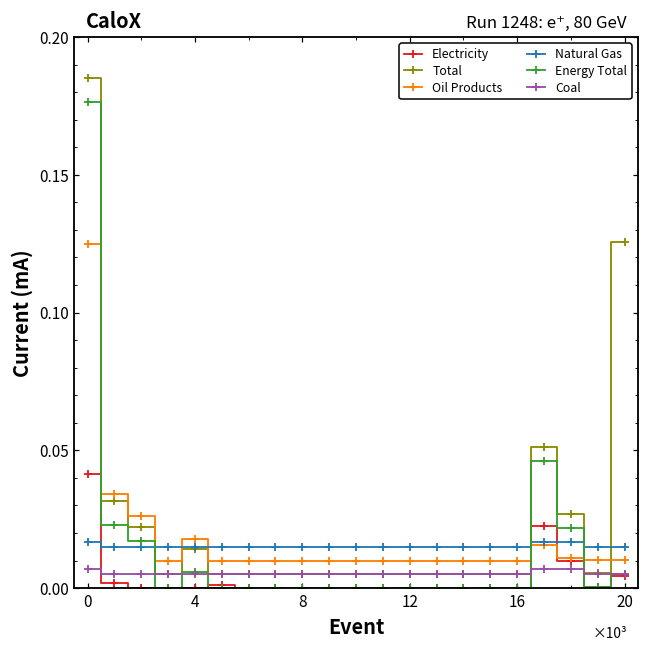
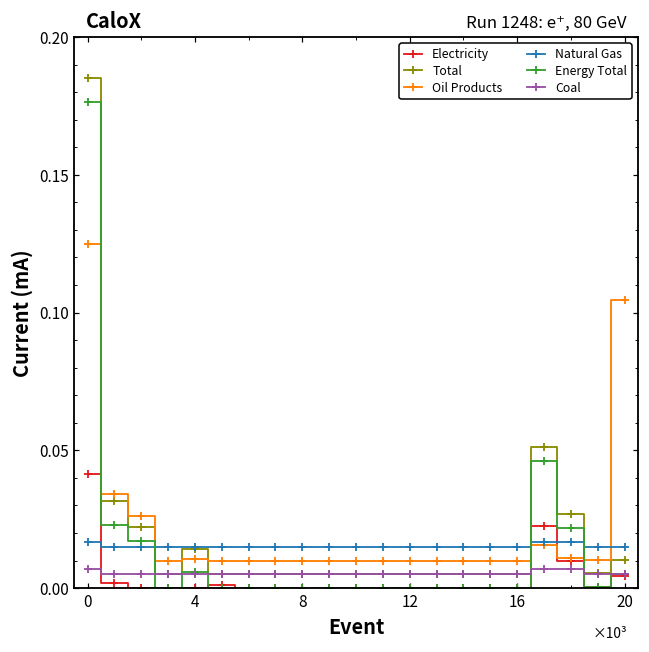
Oil Products, 4: 0.018 -> 0.011
Total, 20: 0.126 -> 0.010
Oil Products, 20: 0.010 -> 0.104
